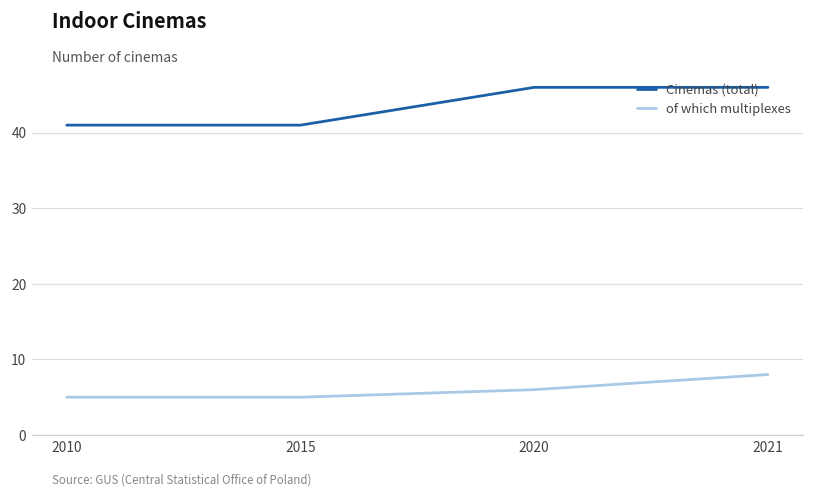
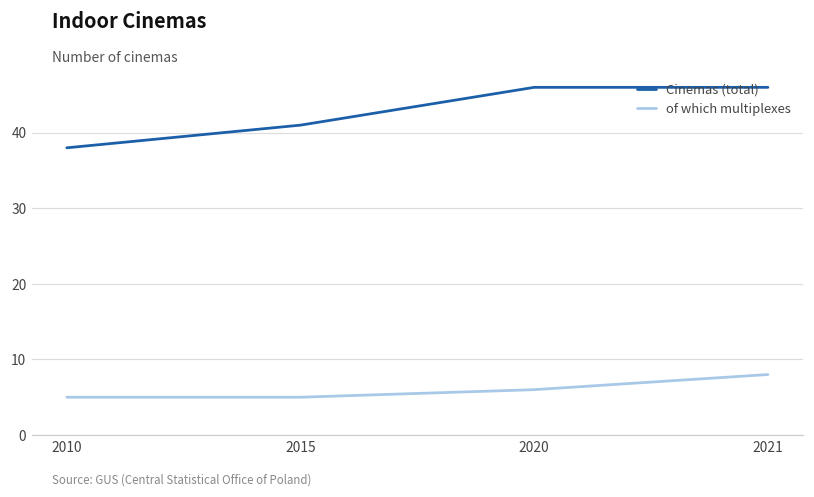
Cinemas (total), 2010: 41 -> 38
